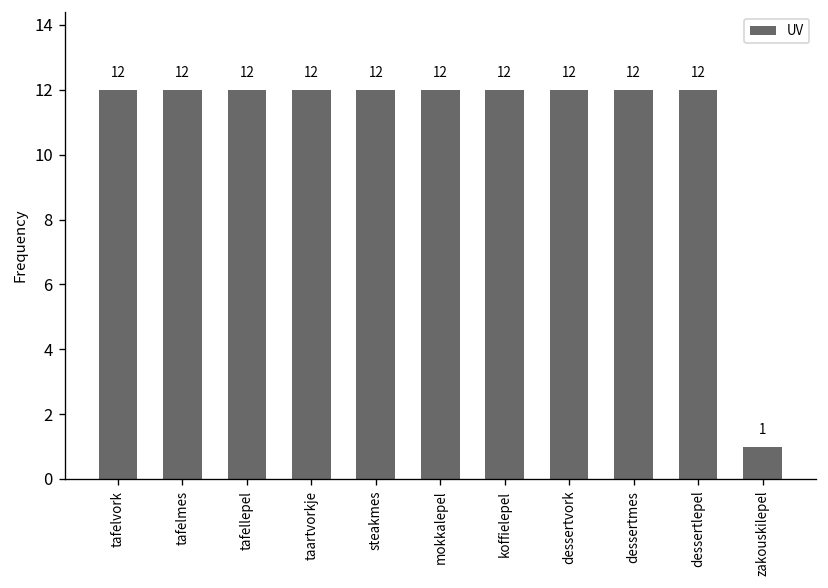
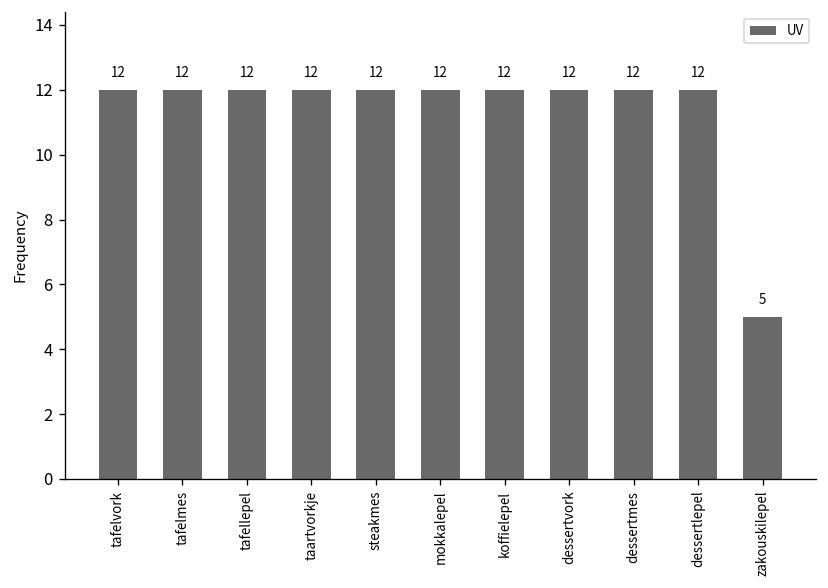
zakouskilepel: 1 -> 5
